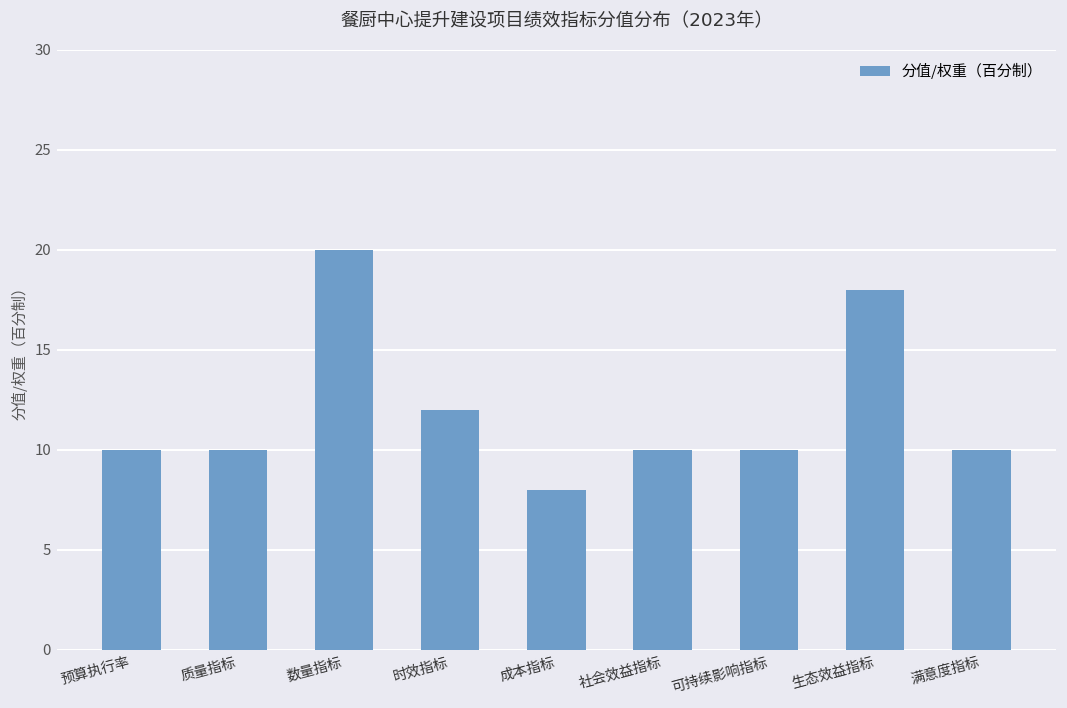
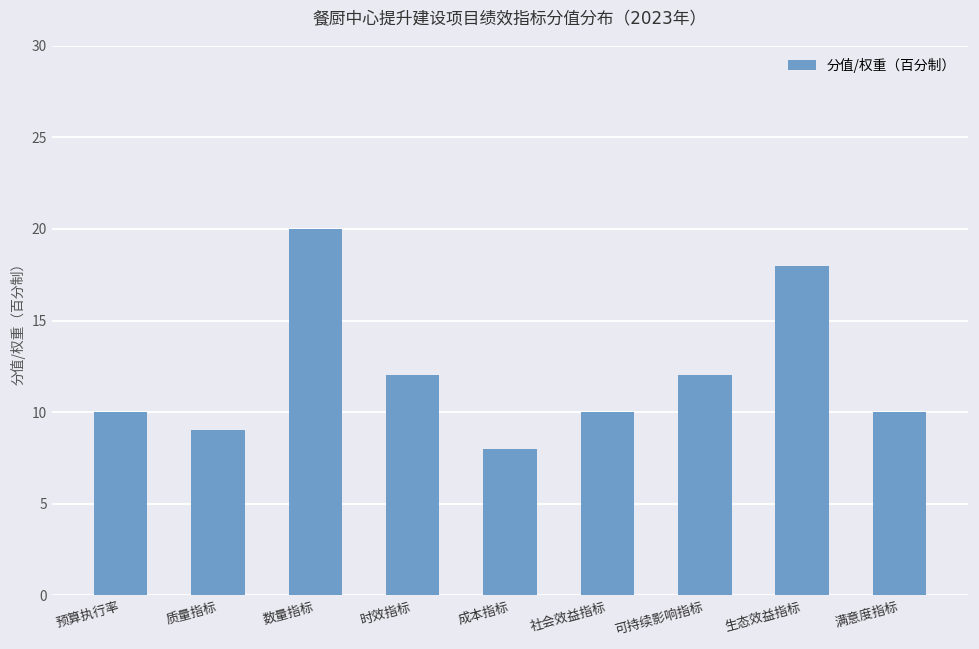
质量指标: 10 -> 9
可持续影响指标: 10 -> 12
